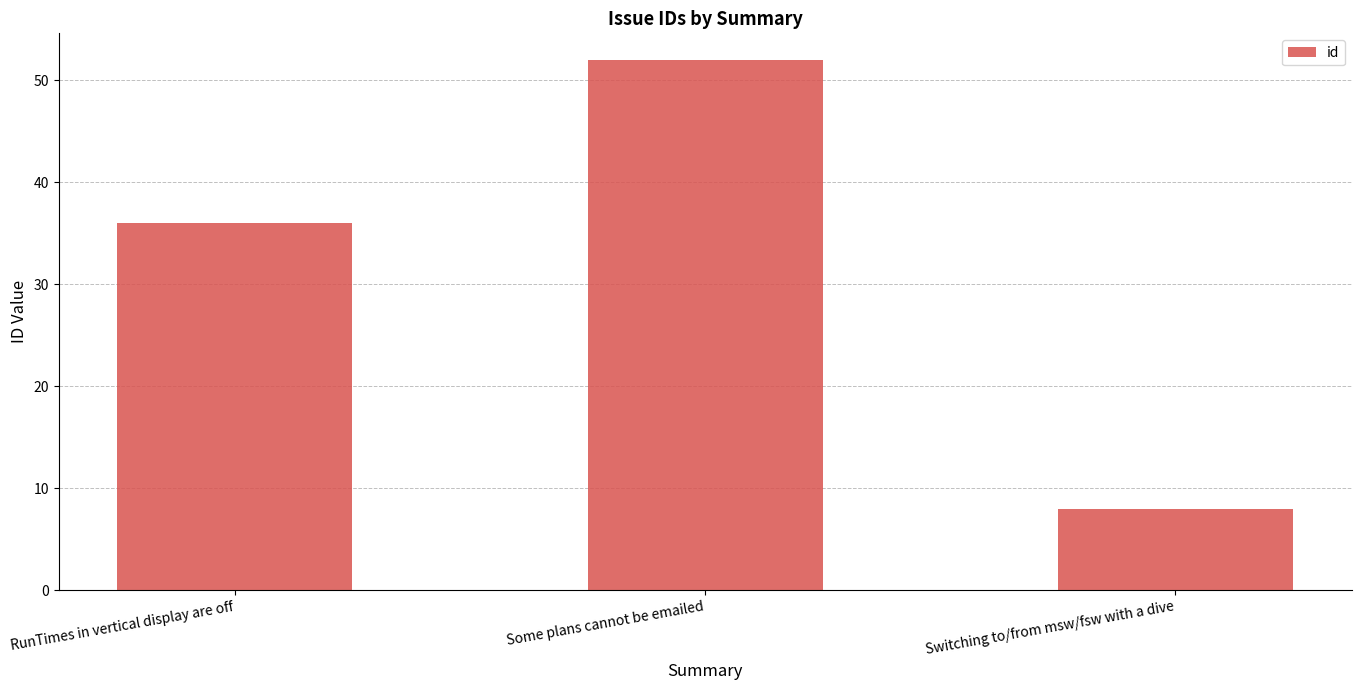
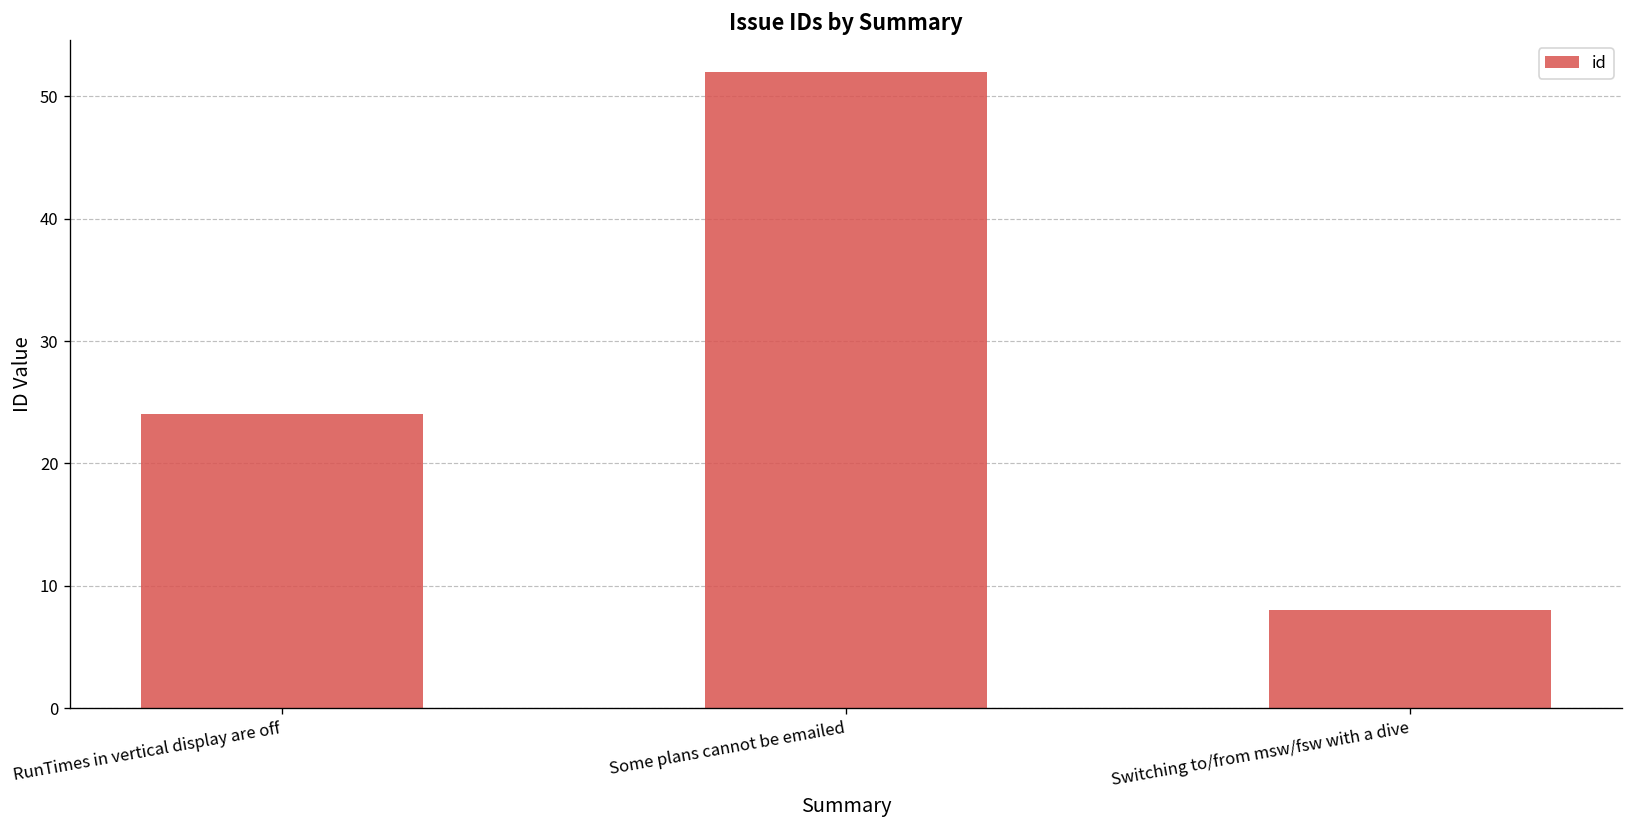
RunTimes in vertical display are off: 36 -> 24
